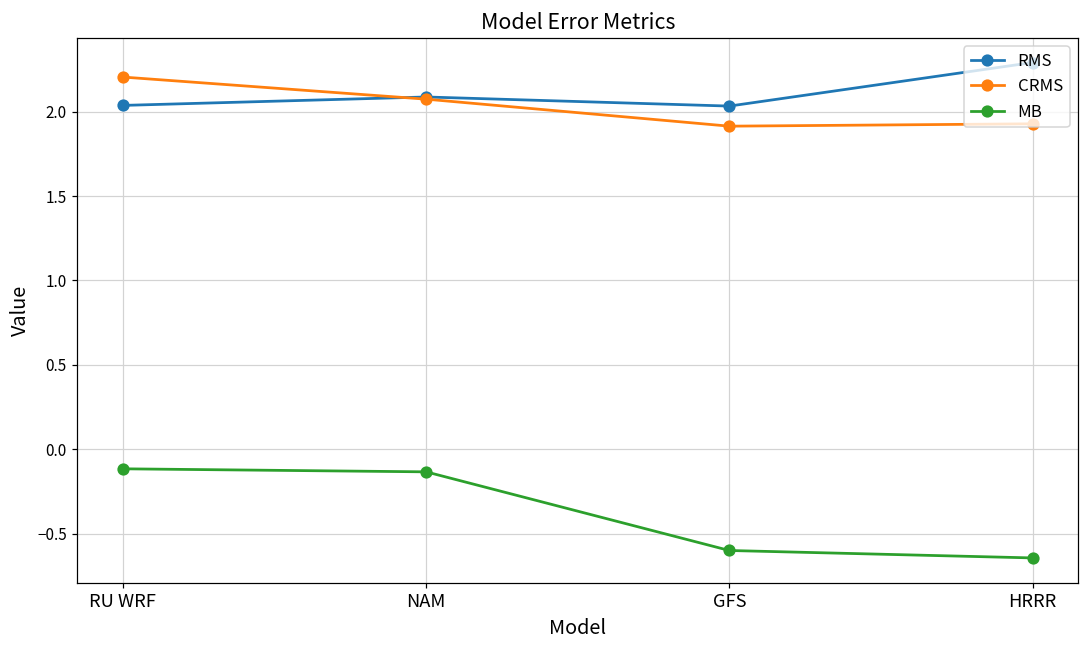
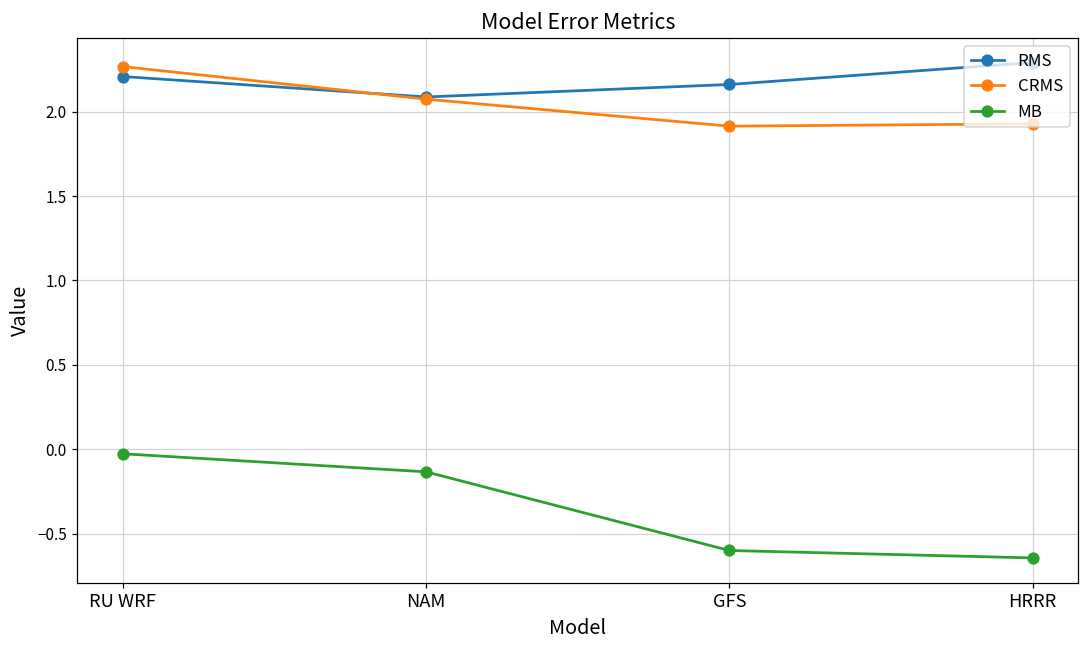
RMS, RU WRF: 2.04 -> 2.21
CRMS, RU WRF: 2.21 -> 2.27
MB, RU WRF: -0.12 -> -0.03
RMS, GFS: 2.03 -> 2.16
